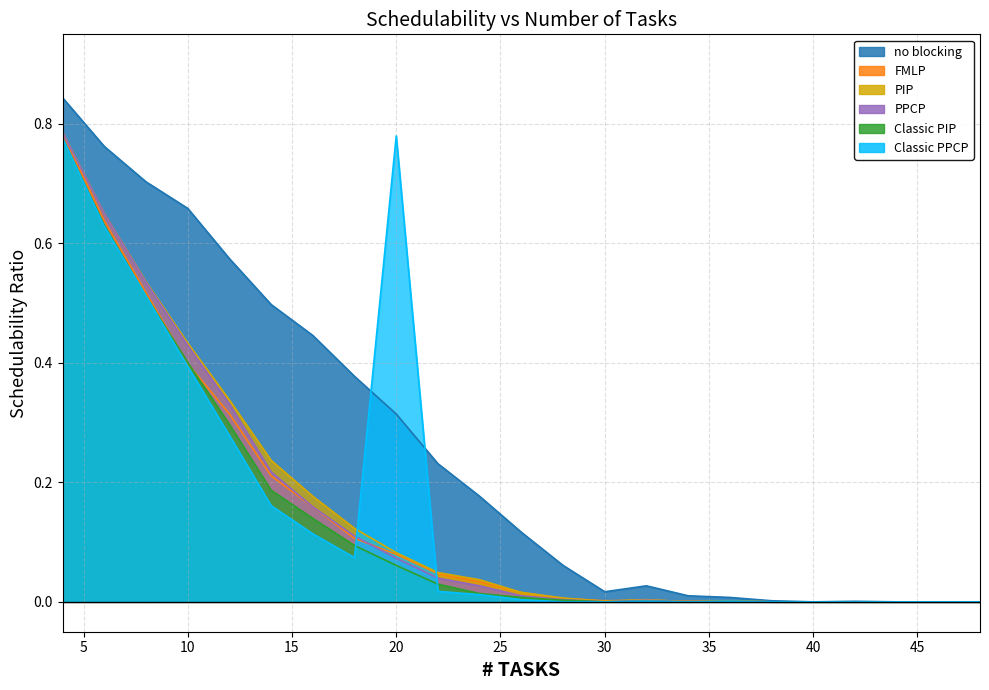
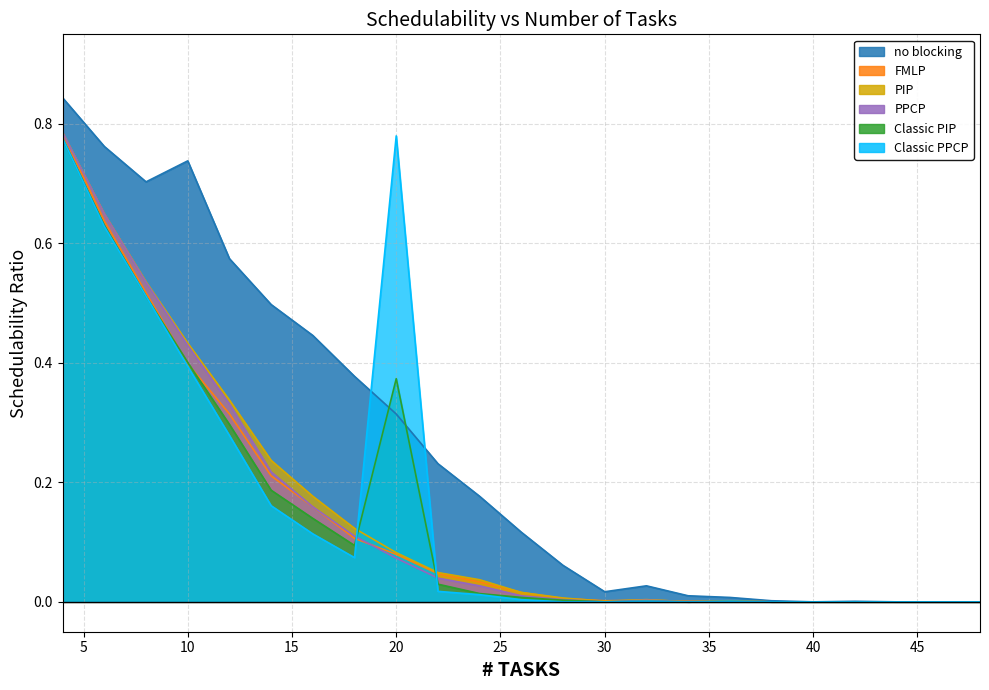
no blocking, 10: 0.66 -> 0.74
Classic PIP, 20: 0.06 -> 0.37
